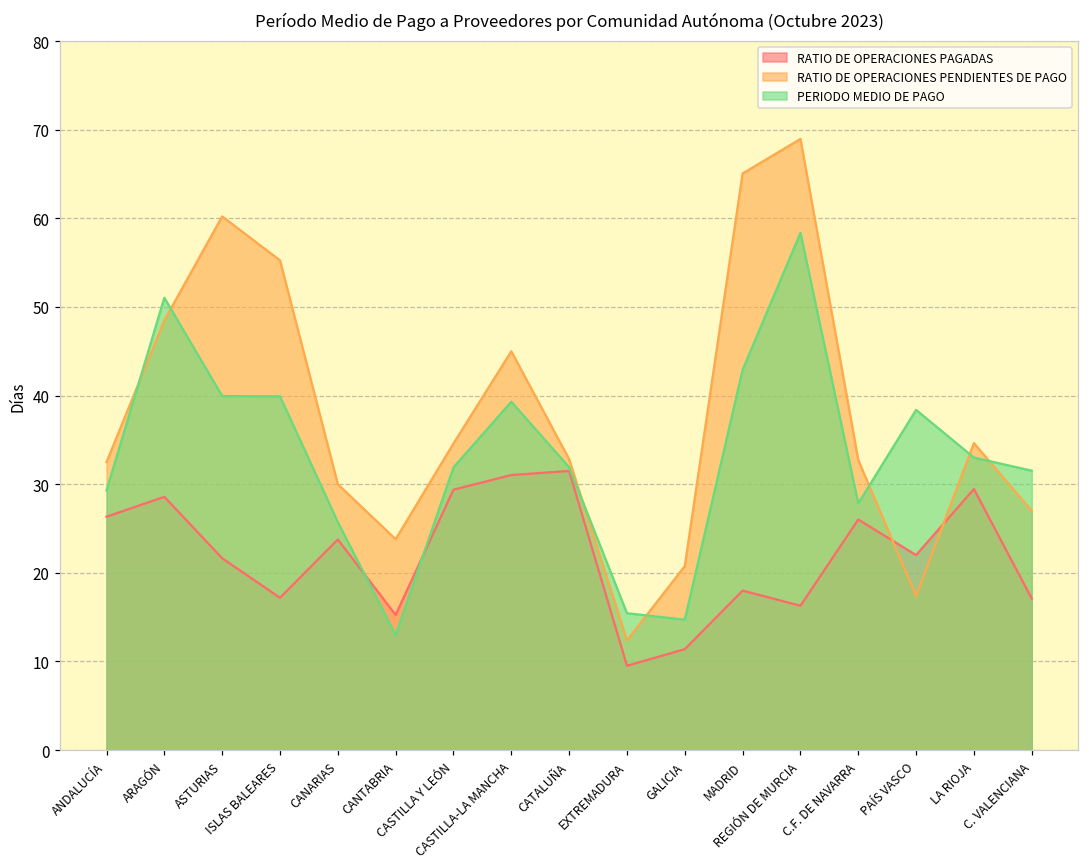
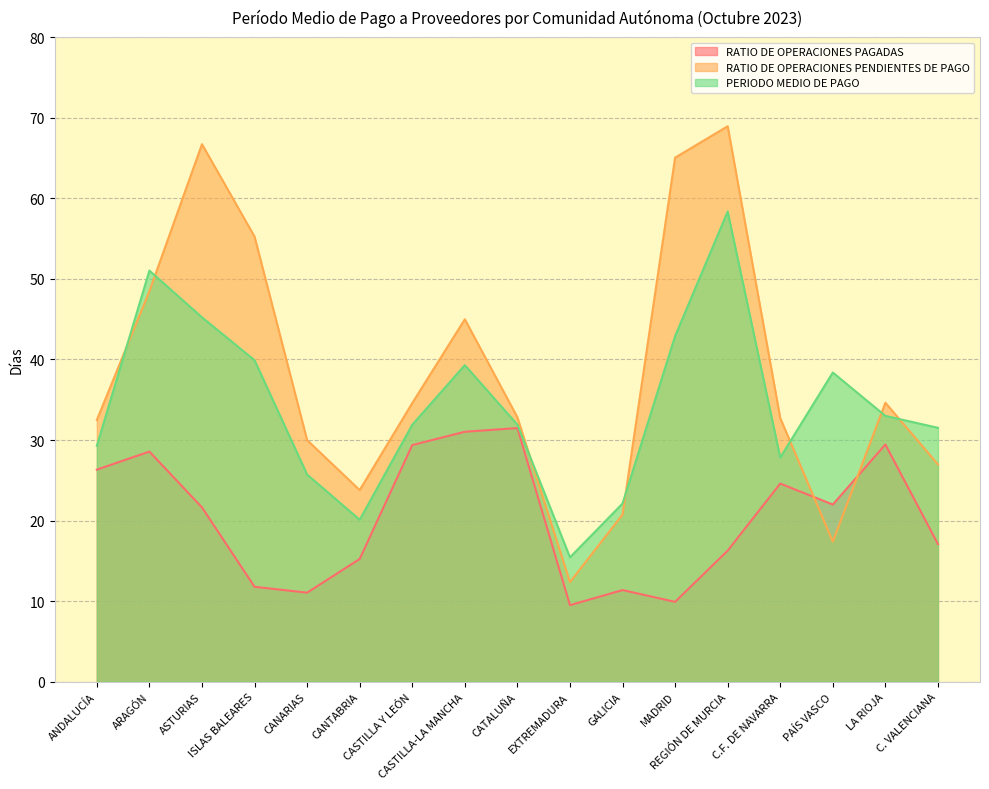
RATIO DE OPERACIONES PENDIENTES DE PAGO, ASTURIAS: 60 -> 67
PERIODO MEDIO DE PAGO, ASTURIAS: 40 -> 45
RATIO DE OPERACIONES PAGADAS, ISLAS BALEARES: 17 -> 12
RATIO DE OPERACIONES PAGADAS, CANARIAS: 24 -> 11
PERIODO MEDIO DE PAGO, CANTABRIA: 13 -> 20
PERIODO MEDIO DE PAGO, GALICIA: 15 -> 22
RATIO DE OPERACIONES PAGADAS, MADRID: 18 -> 10
RATIO DE OPERACIONES PAGADAS, C.F. DE NAVARRA: 26 -> 25
